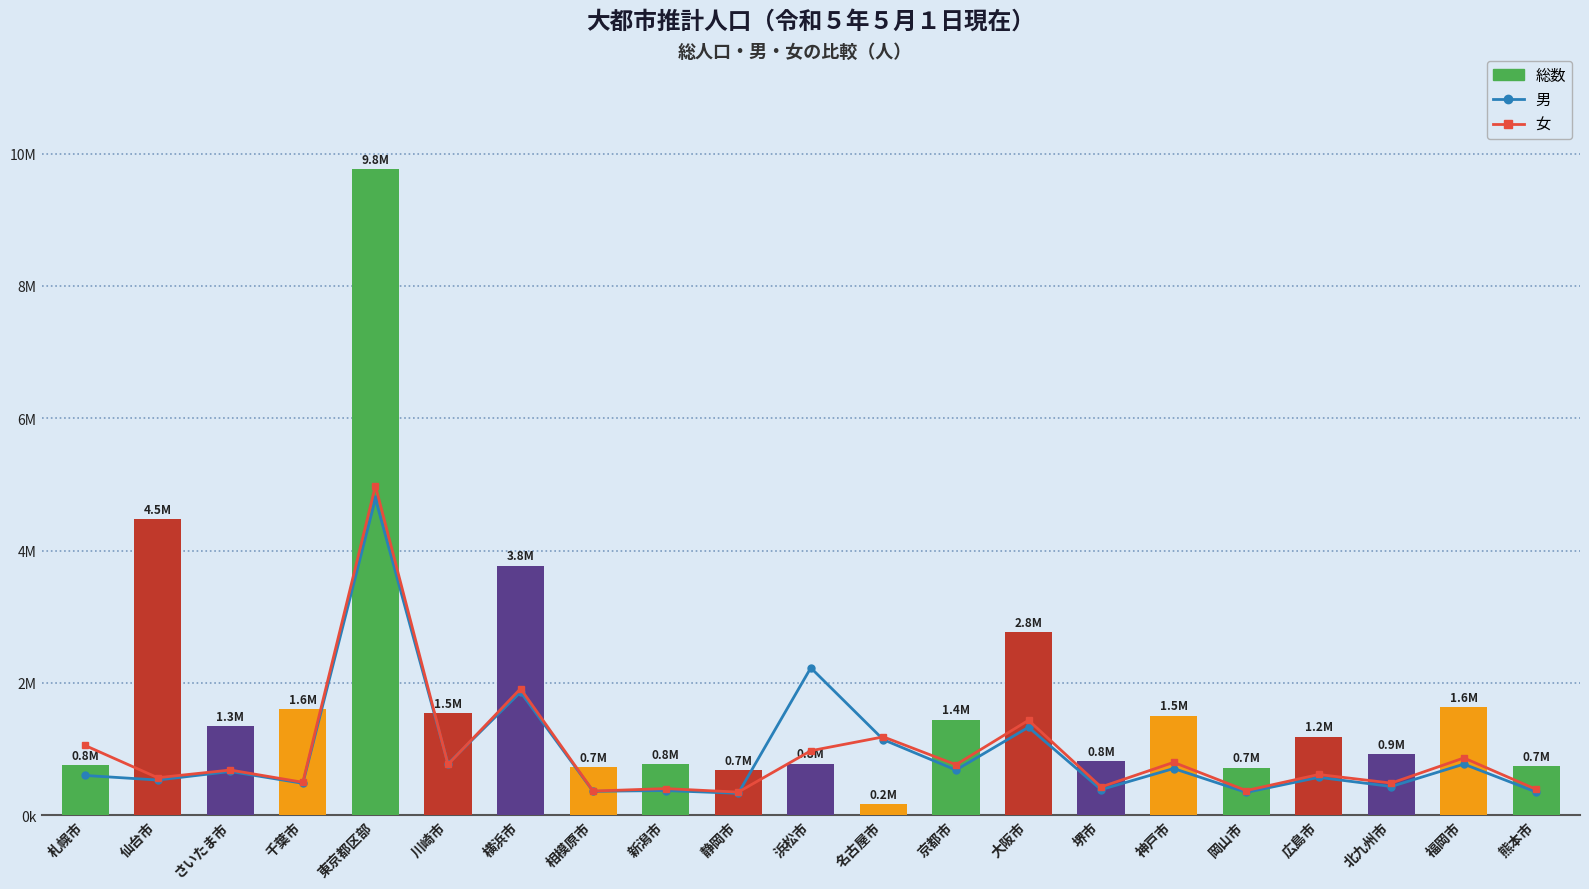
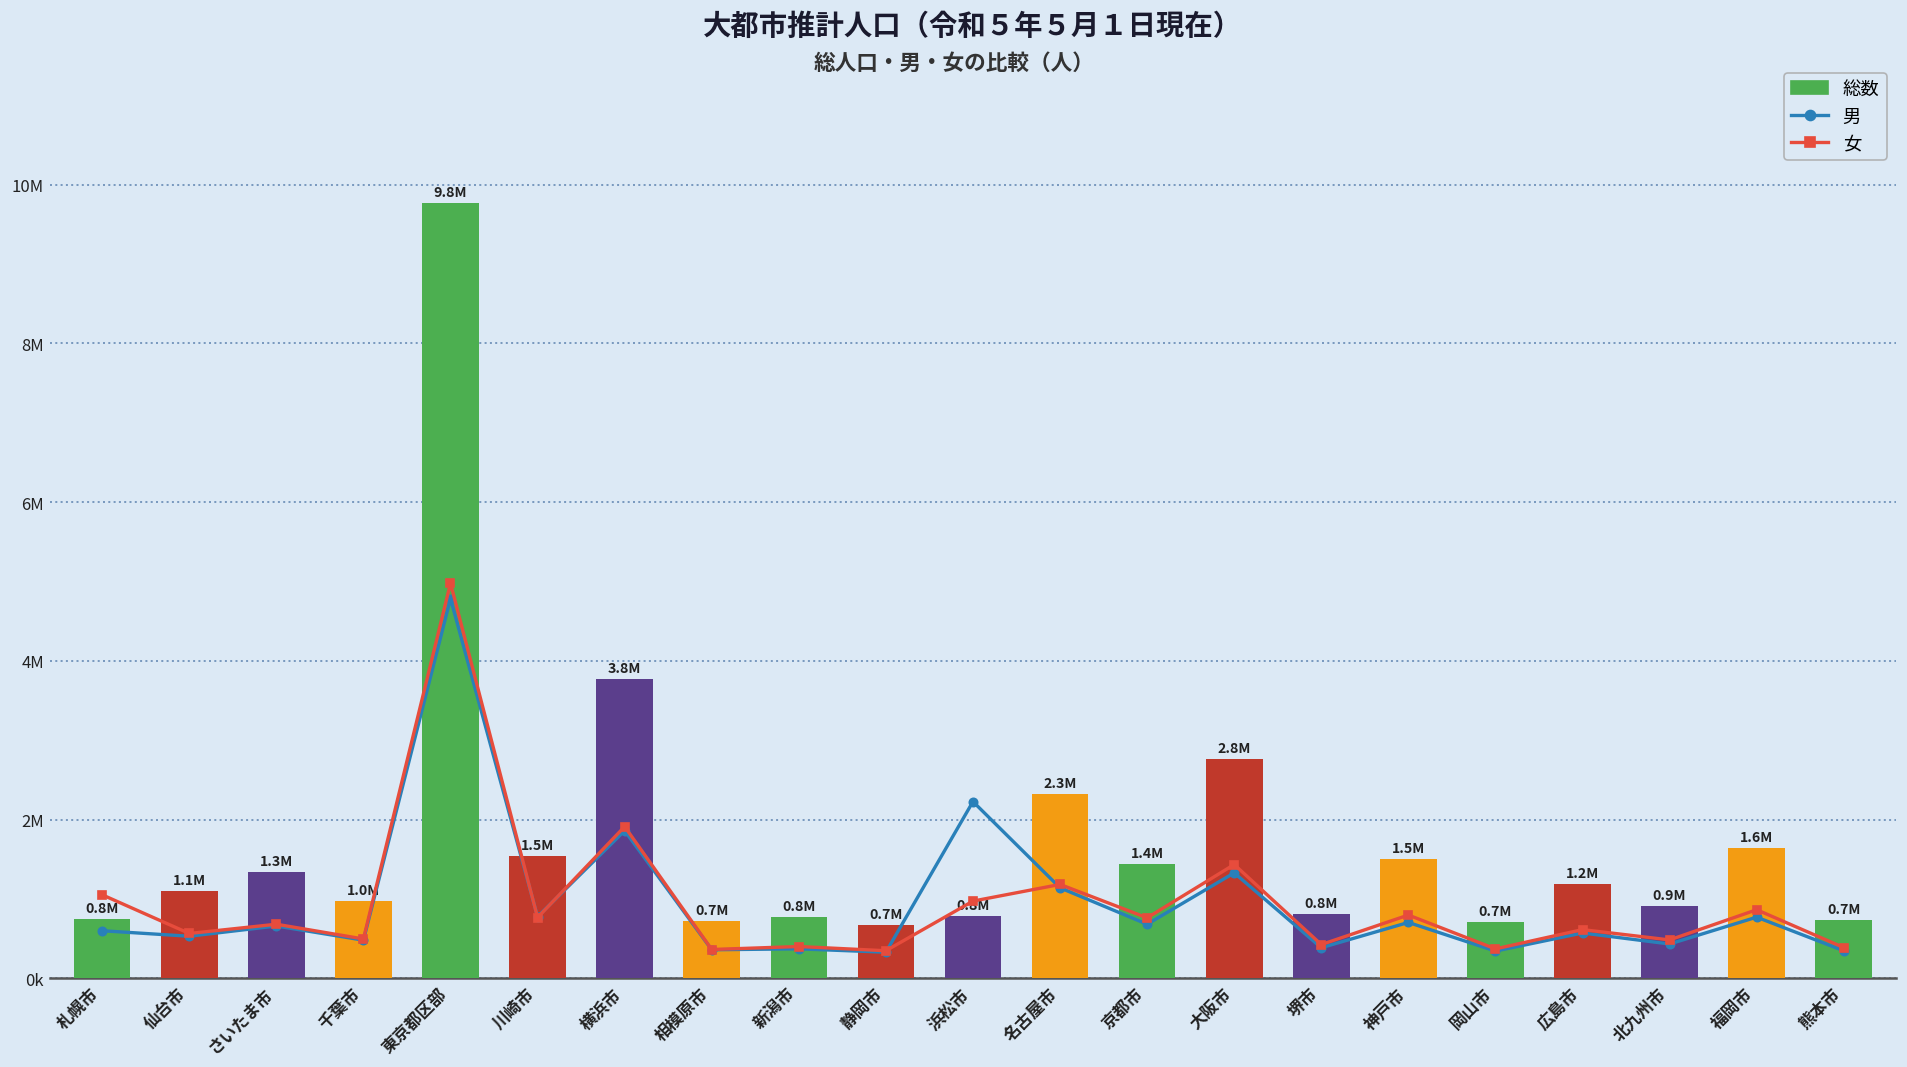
総数, 仙台市: 4.5M -> 1.1M
総数, 千葉市: 1.6M -> 1.0M
総数, 名古屋市: 0.2M -> 2.3M
